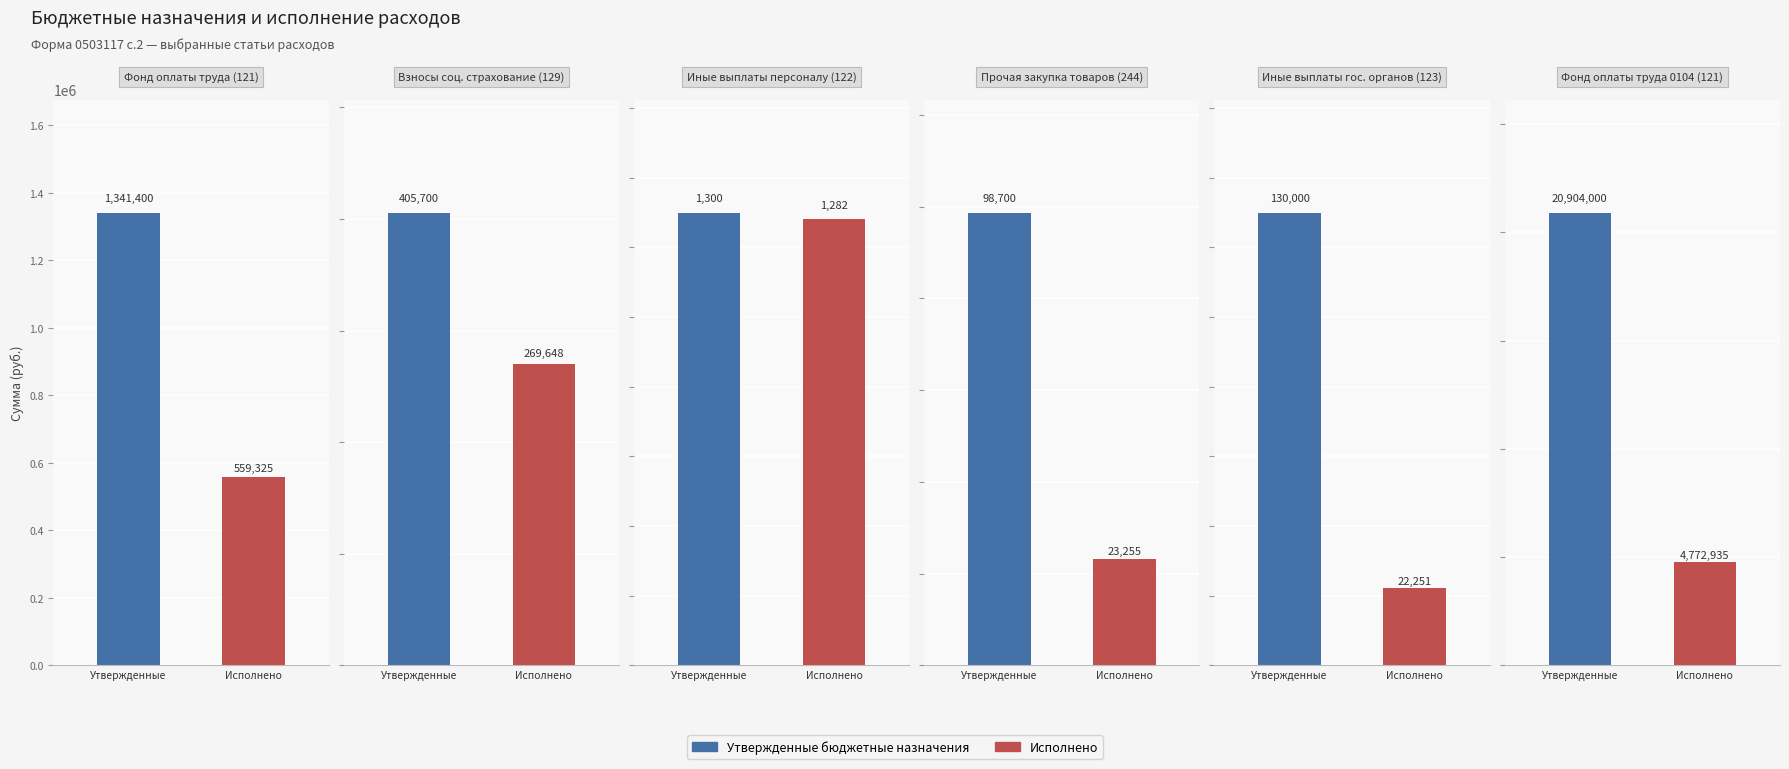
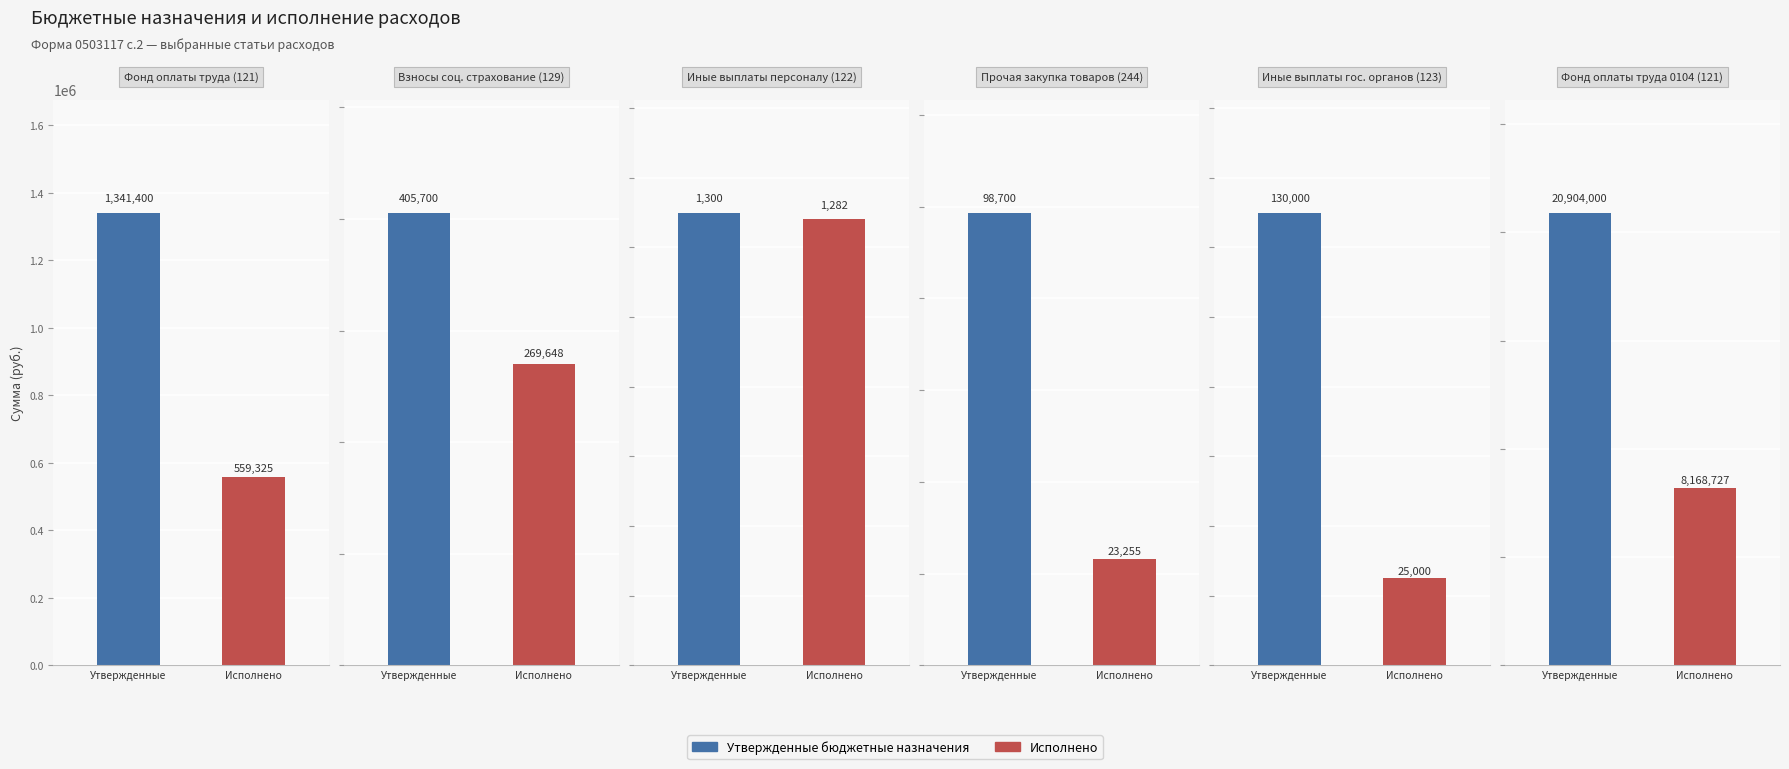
Иные выплаты гос. органов (123), Исполнено: 22,251 -> 25,000
Фонд оплаты труда 0104 (121), Исполнено: 4,772,935 -> 8,168,727
